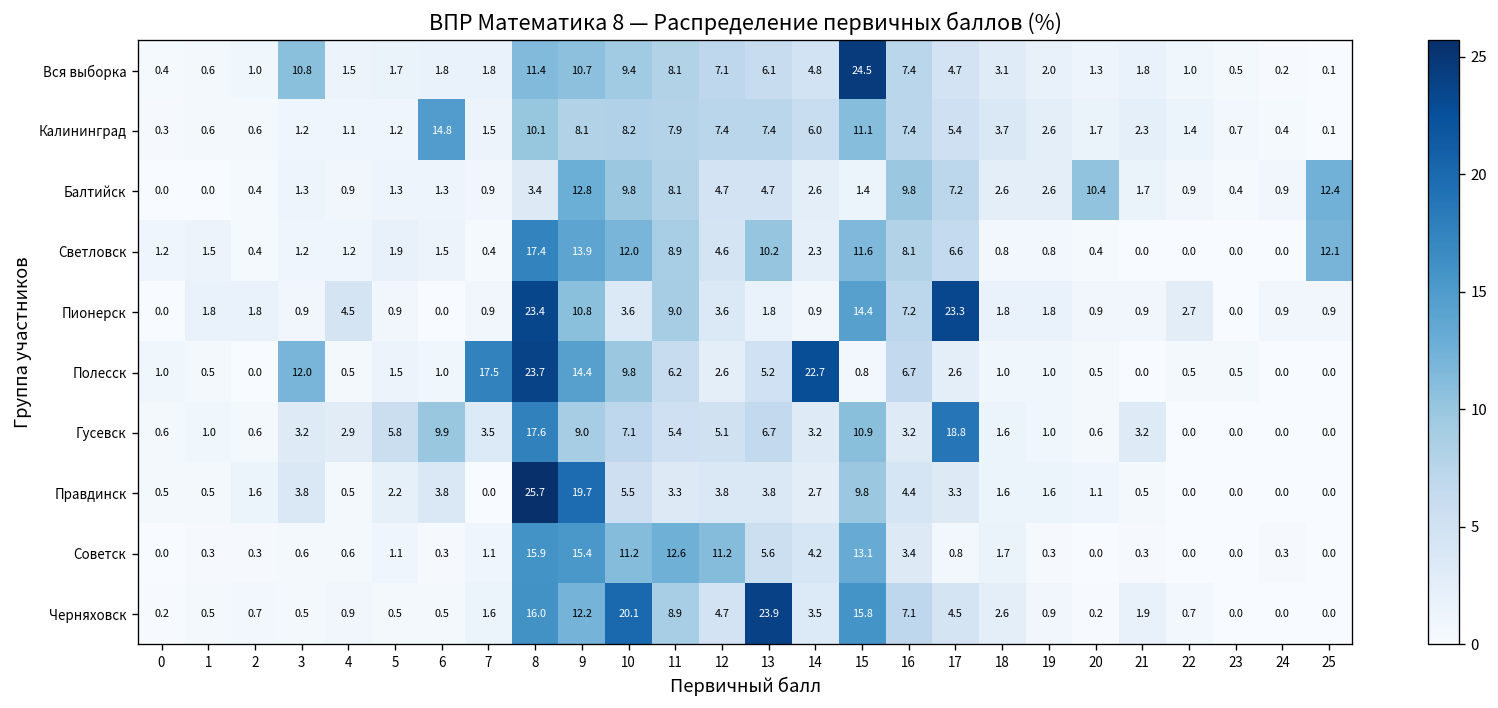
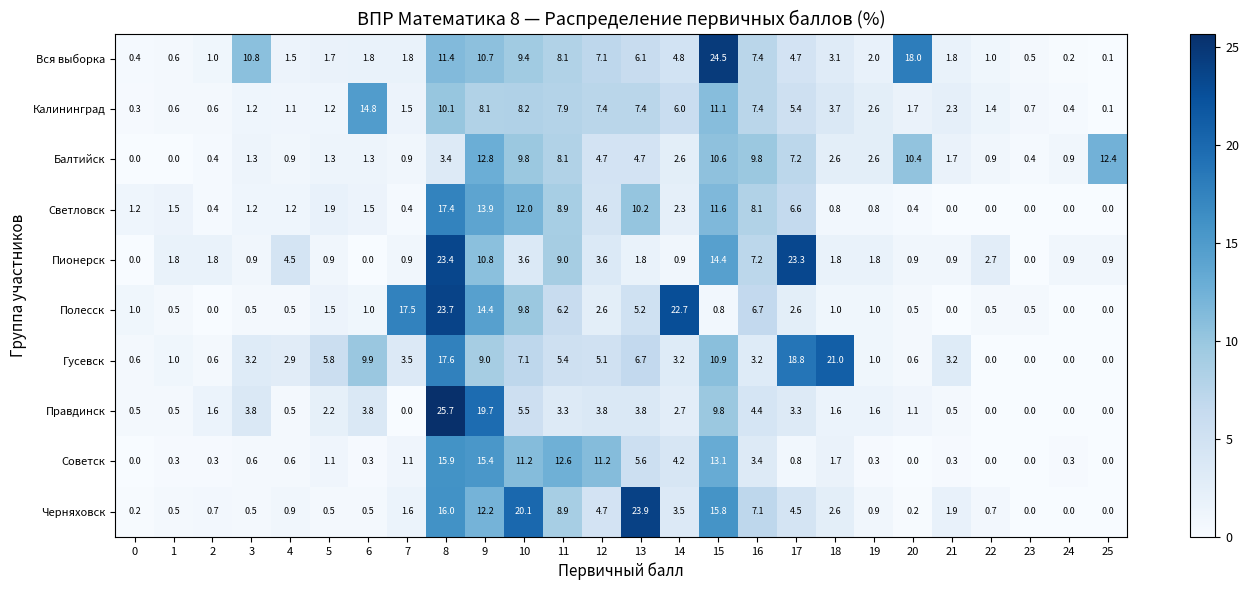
Вся выборка, 20: 1.3 -> 18.0
Балтийск, 15: 1.4 -> 10.6
Светловск, 25: 12.1 -> 0.0
Полесск, 3: 12.0 -> 0.5
Гусевск, 18: 1.6 -> 21.0
